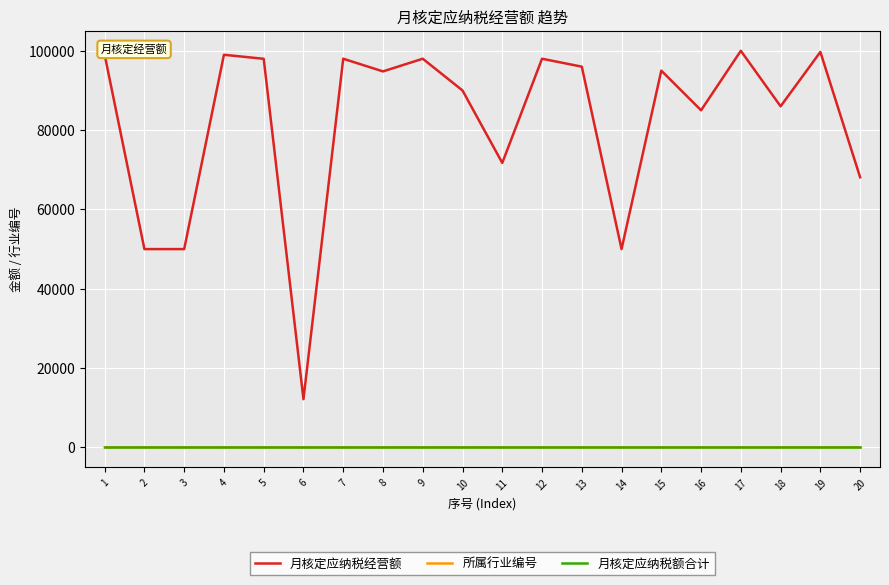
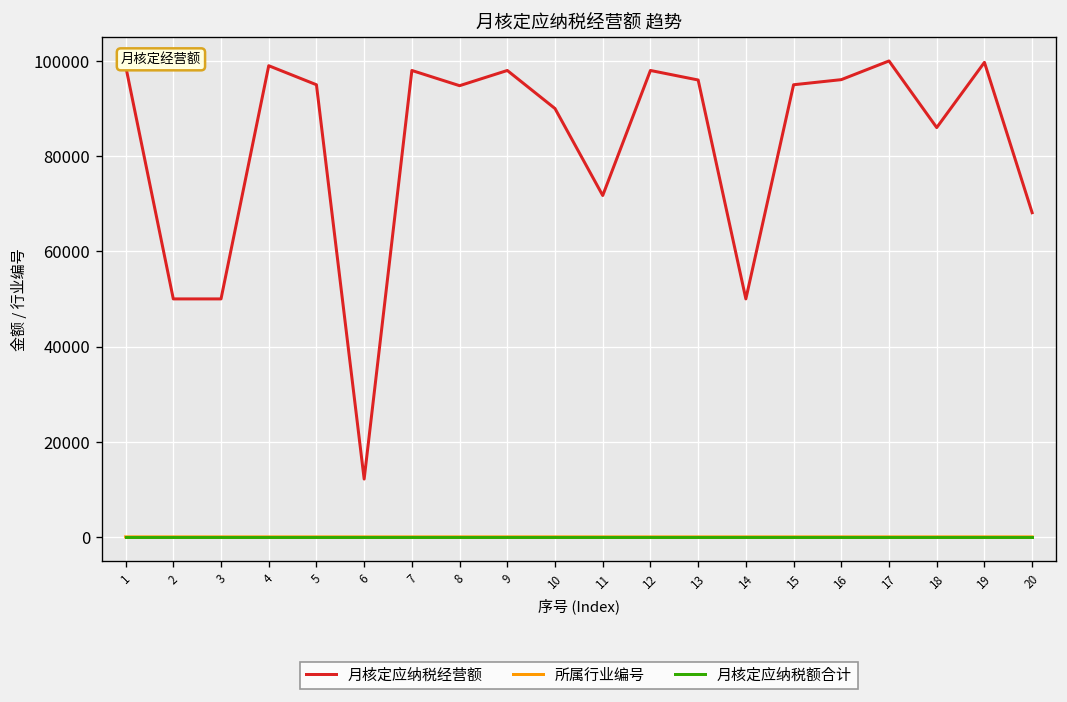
月核定应纳税经营额, 5: 98000 -> 95000
月核定应纳税经营额, 16: 85000 -> 96000
